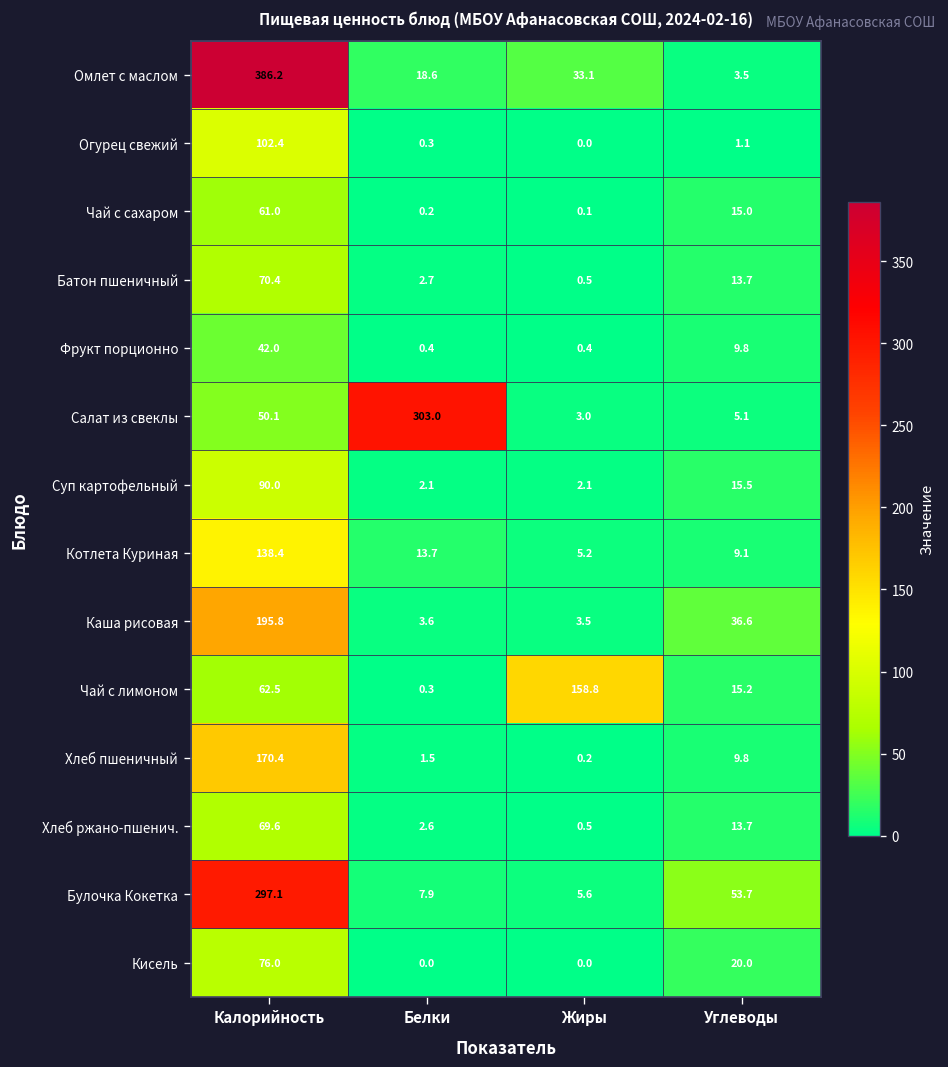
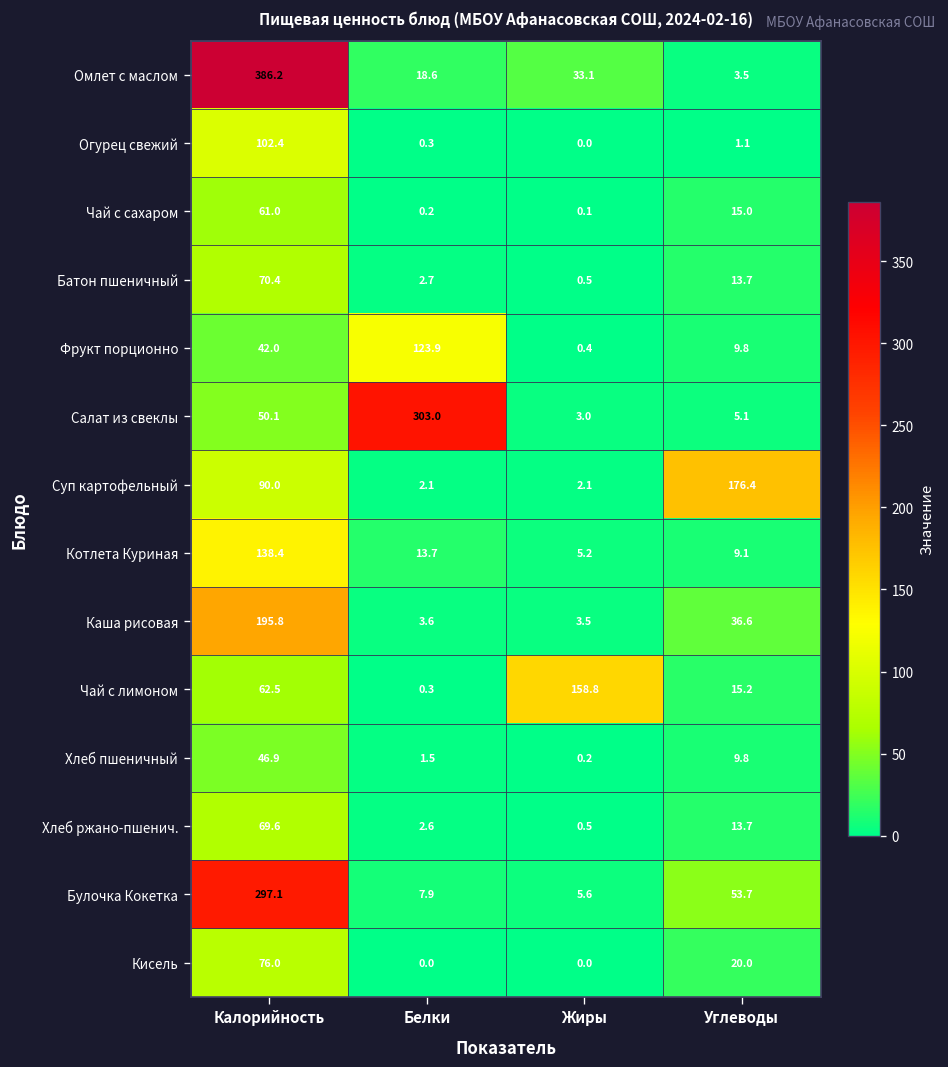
Фрукт порционно, Белки: 0.4 -> 123.9
Суп картофельный, Углеводы: 15.5 -> 176.4
Хлеб пшеничный, Калорийность: 170.4 -> 46.9
